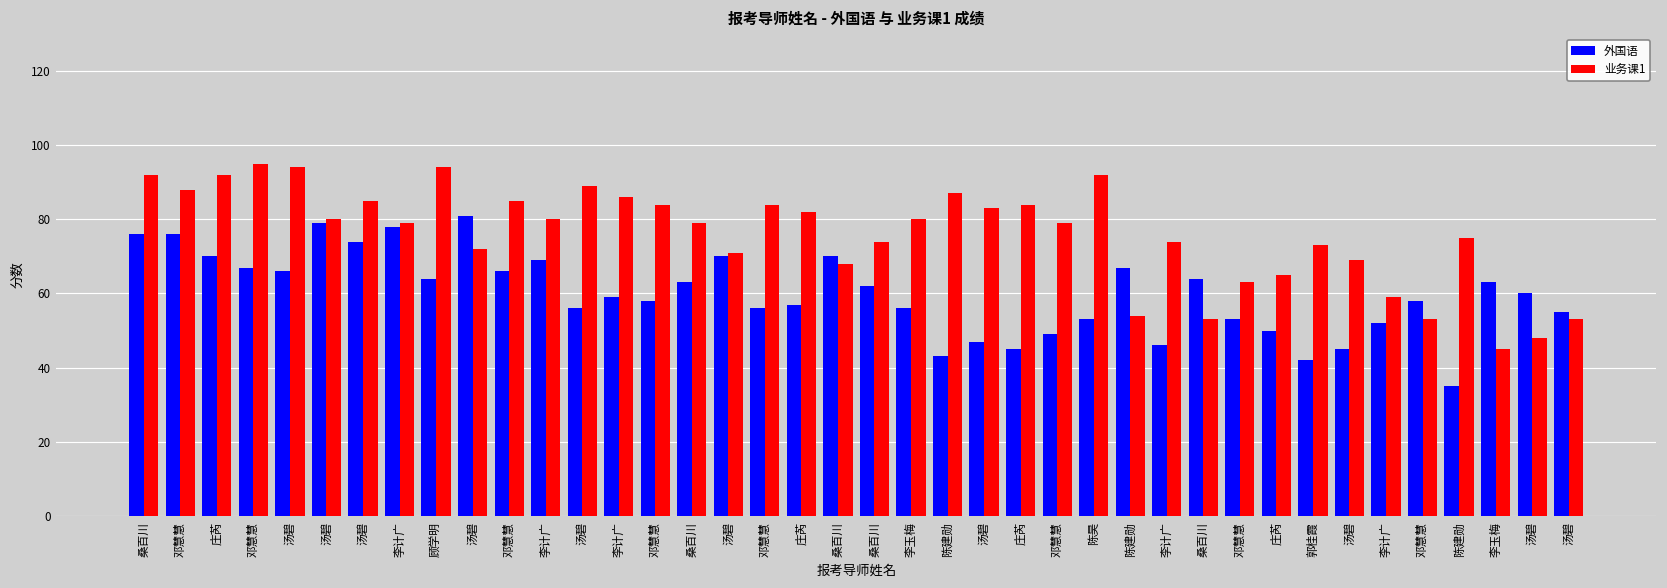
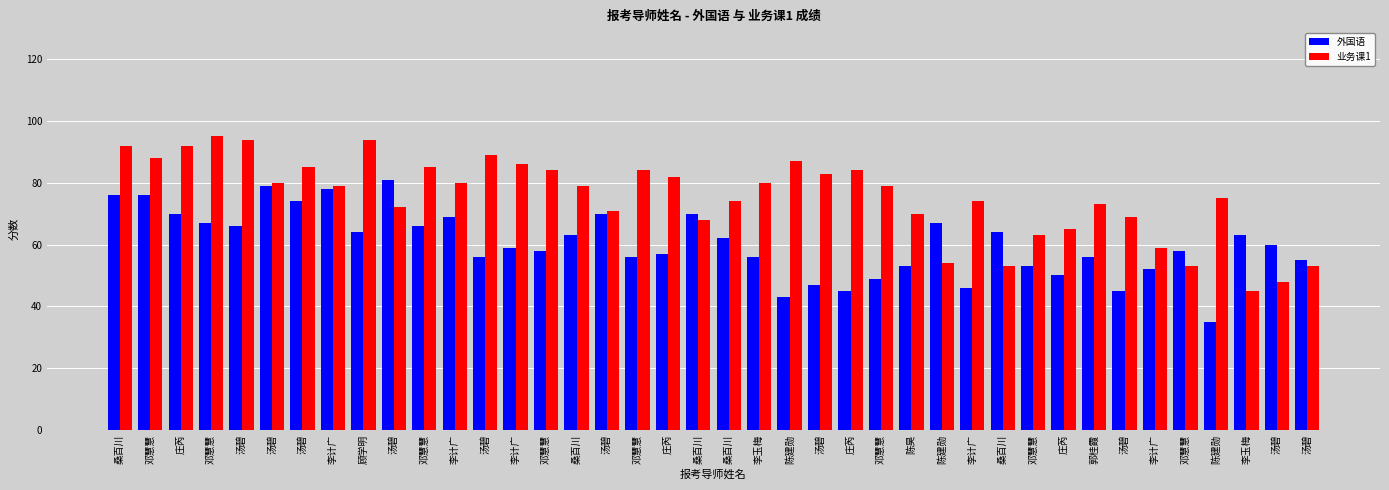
业务课1, 陈昊: 92 -> 70
外国语, 郭桂霞: 42 -> 56
